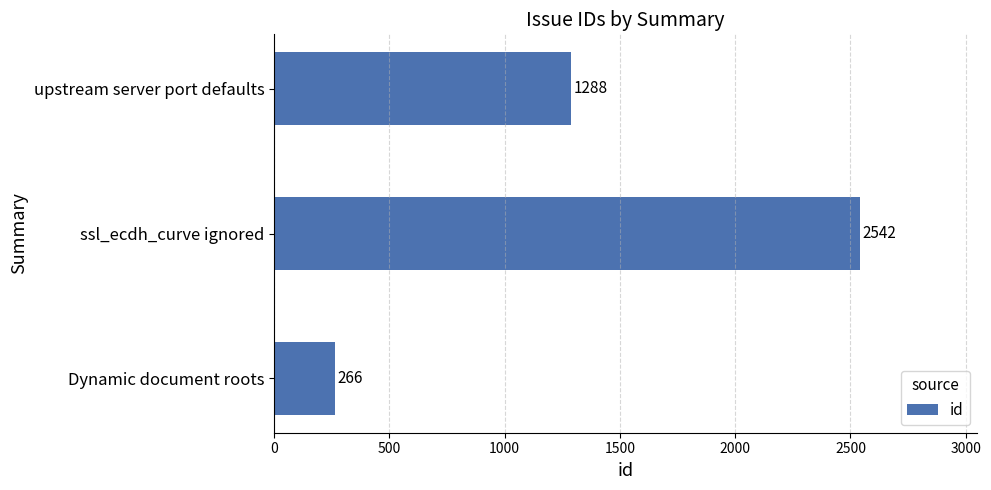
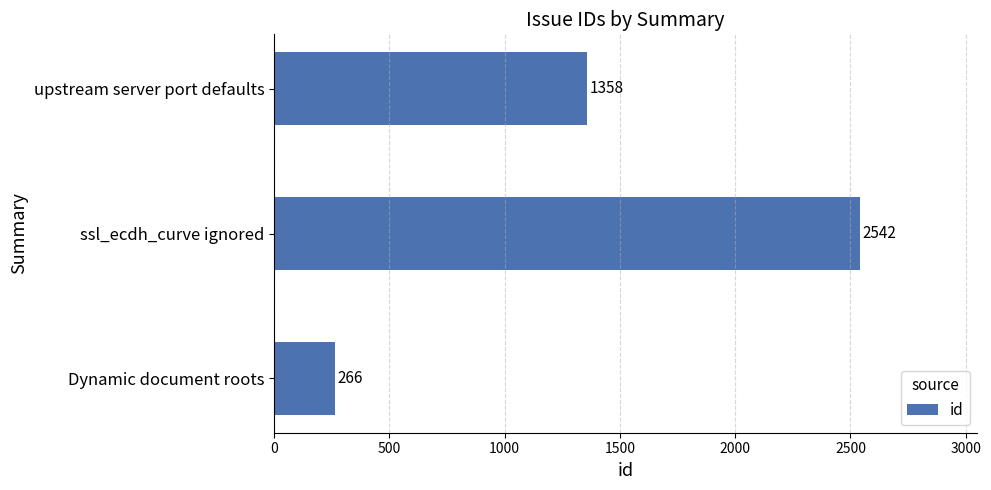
upstream server port defaults: 1288 -> 1358
